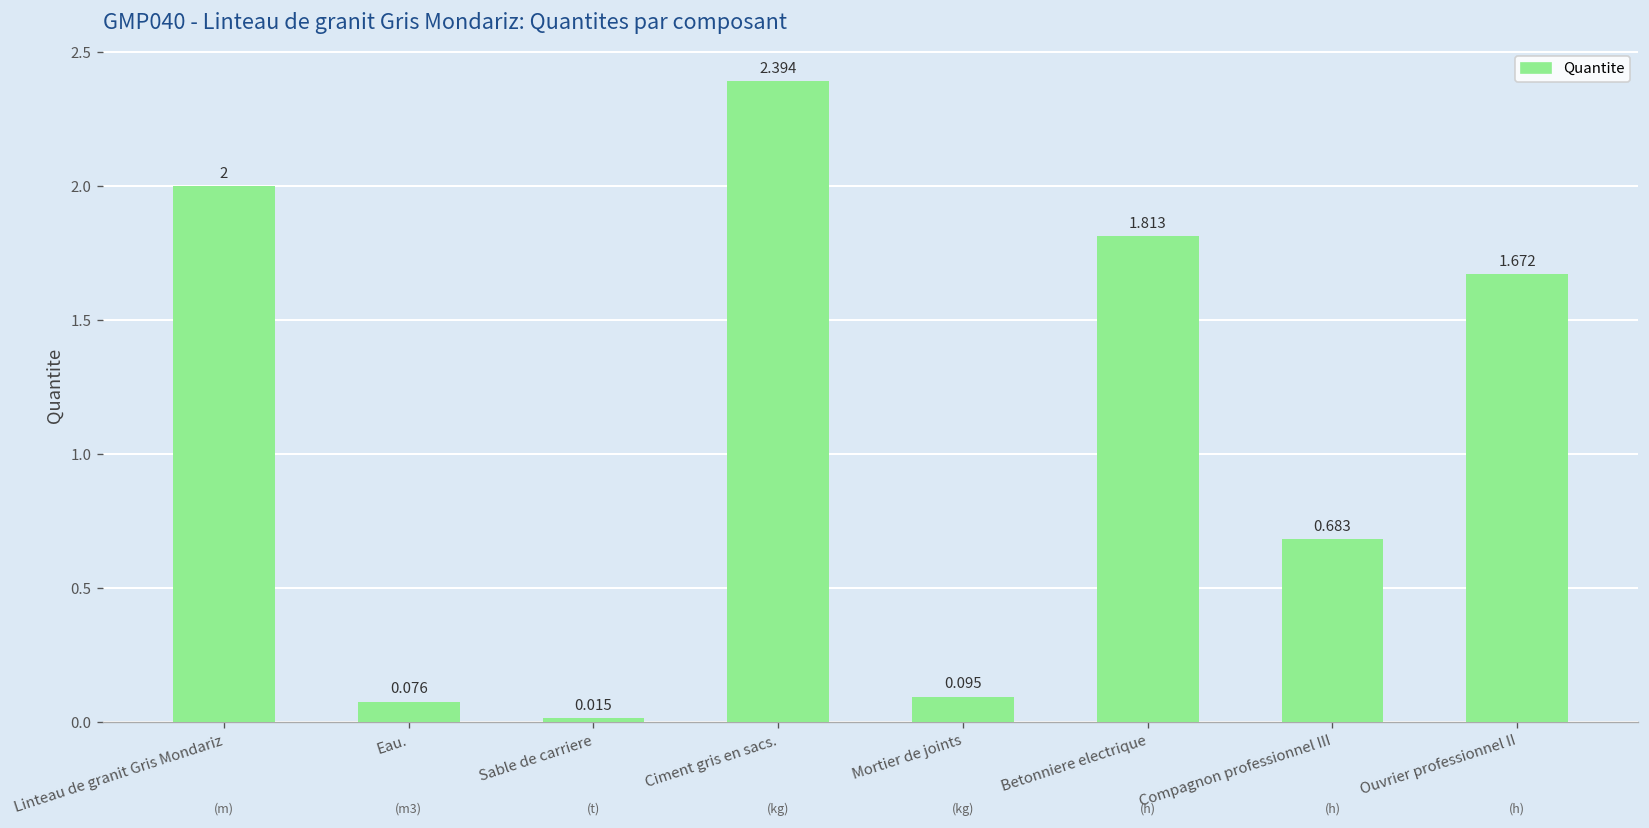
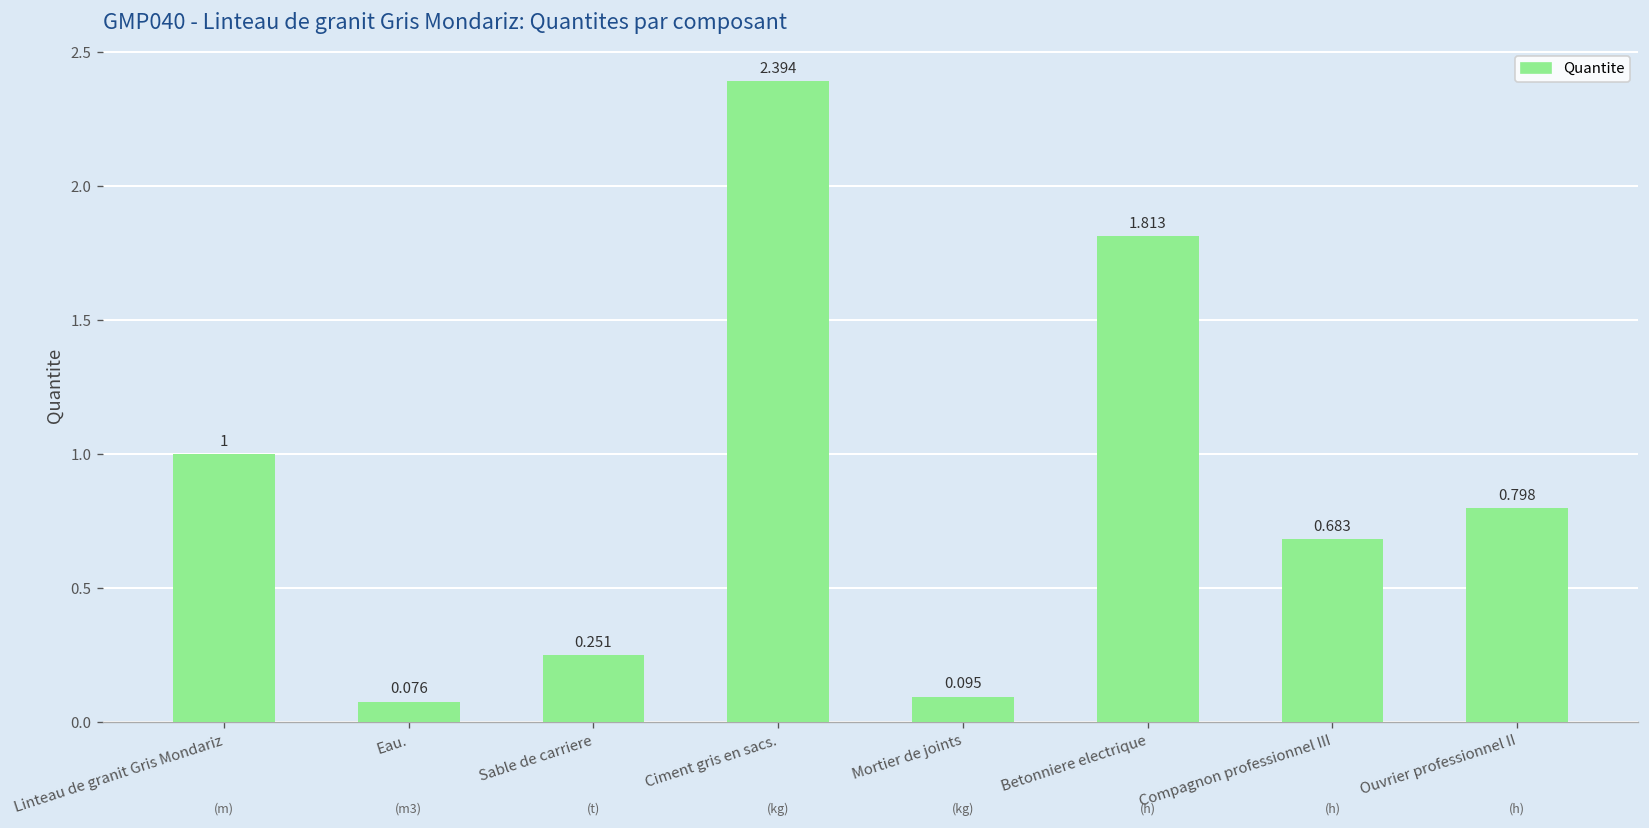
Linteau de granit Gris Mondariz: 2 -> 1
Sable de carriere: 0.015 -> 0.251
Ouvrier professionnel II: 1.672 -> 0.798
